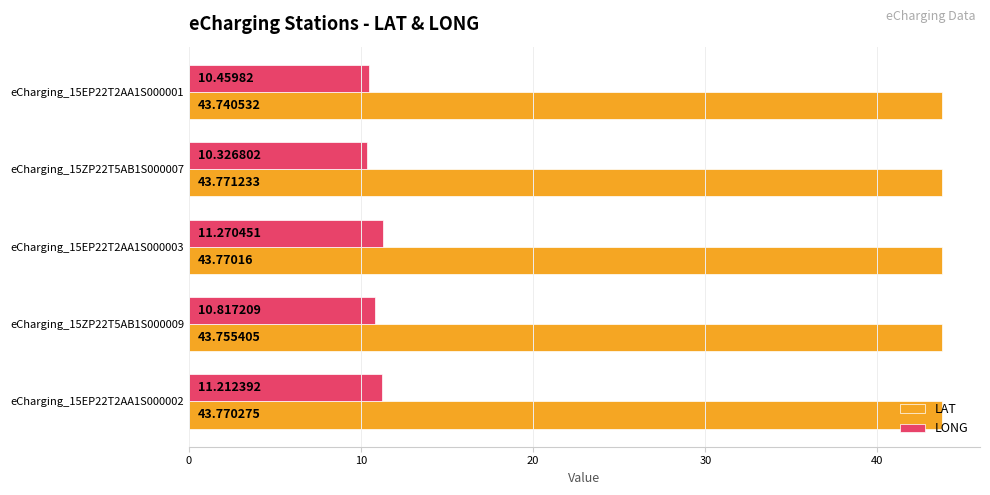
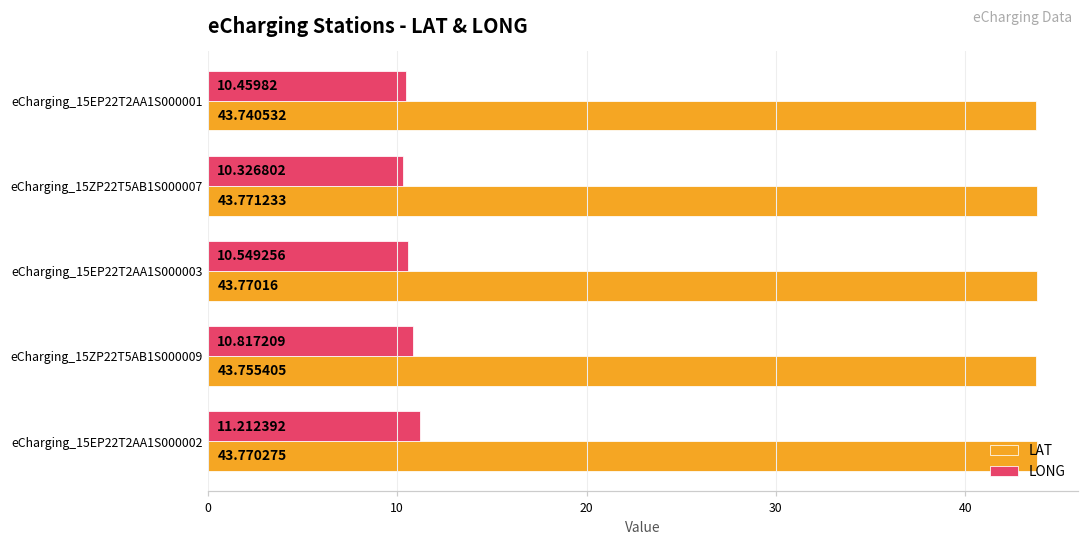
LONG, eCharging_15EP22T2AA1S000003: 11.270451 -> 10.549256
